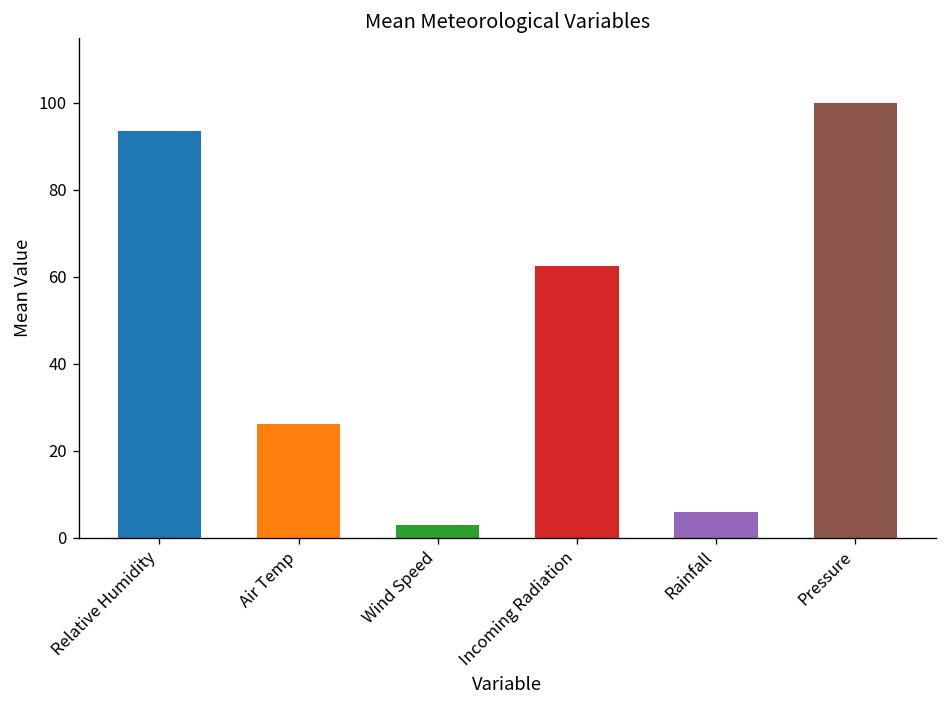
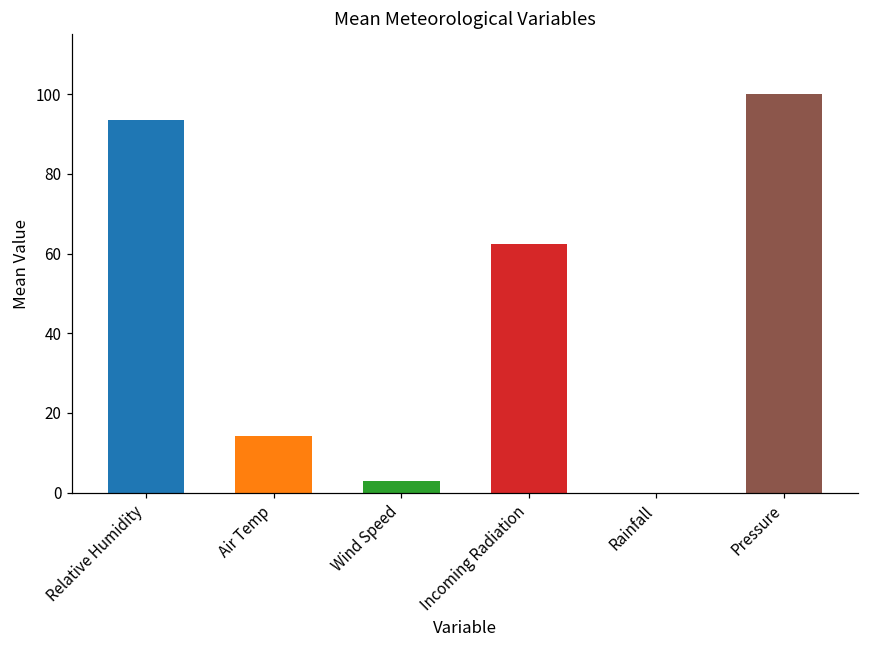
Air Temp: 26 -> 14
Rainfall: 6 -> 0
